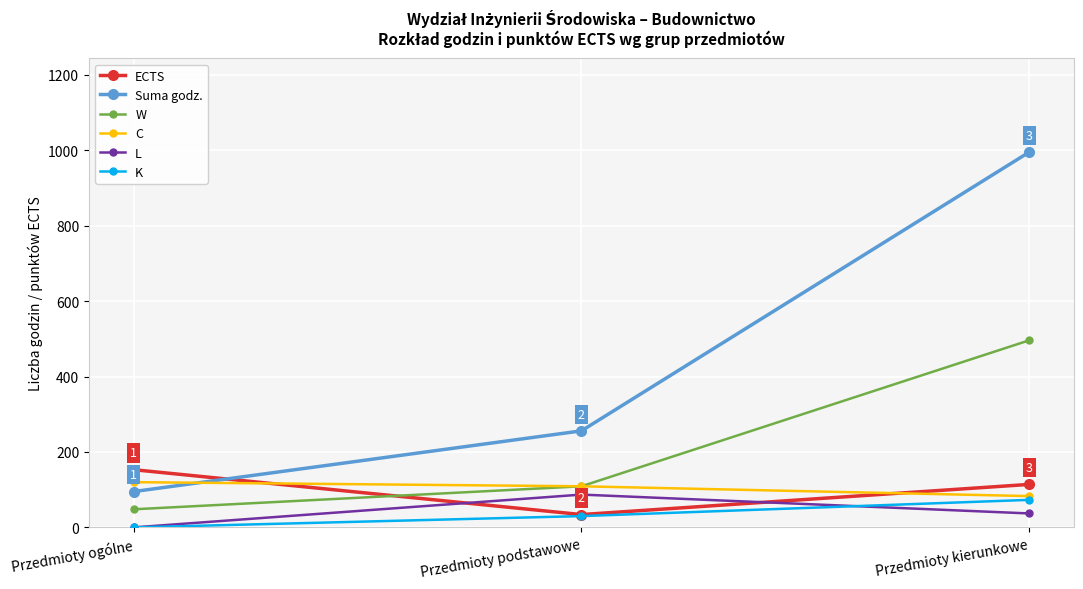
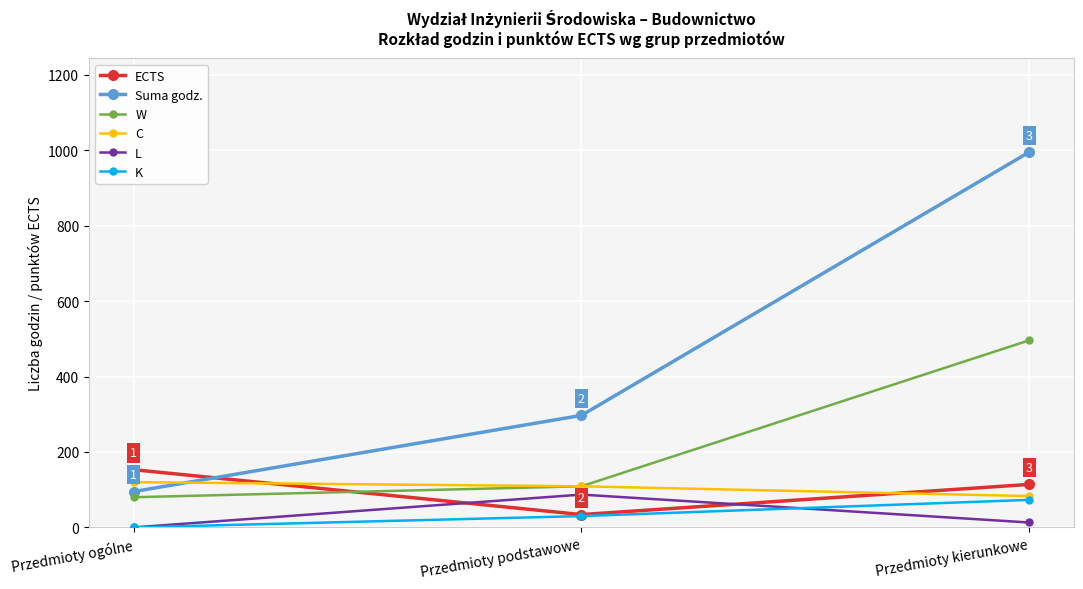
W, Przedmioty ogólne: 50 -> 80
Suma godz., Przedmioty podstawowe: 260 -> 300
L, Przedmioty kierunkowe: 40 -> 10
